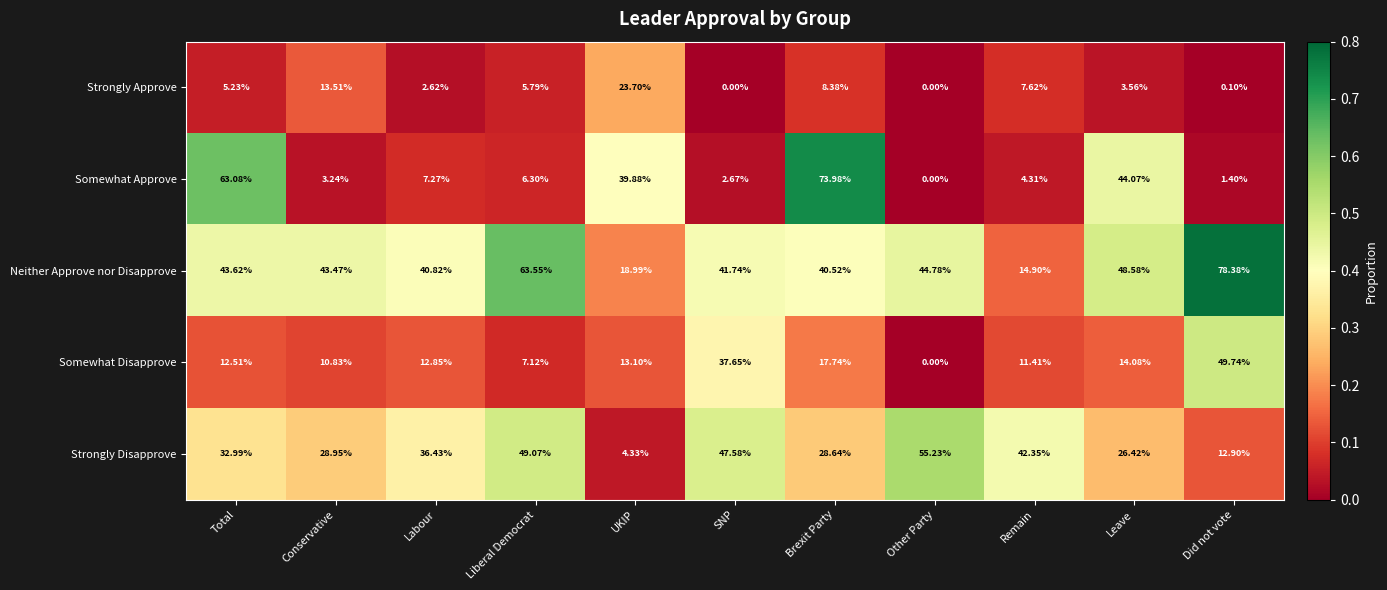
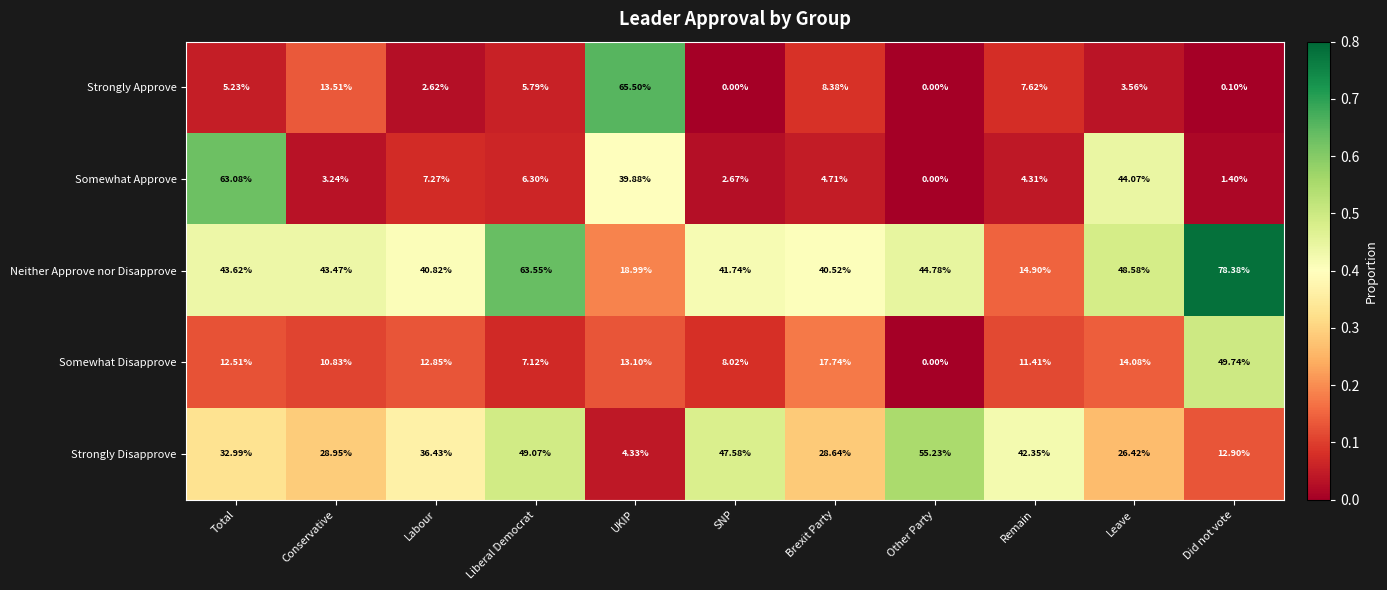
Strongly Approve, UKIP: 23.70% -> 65.50%
Somewhat Approve, Brexit Party: 73.98% -> 4.71%
Somewhat Disapprove, SNP: 37.65% -> 8.02%
